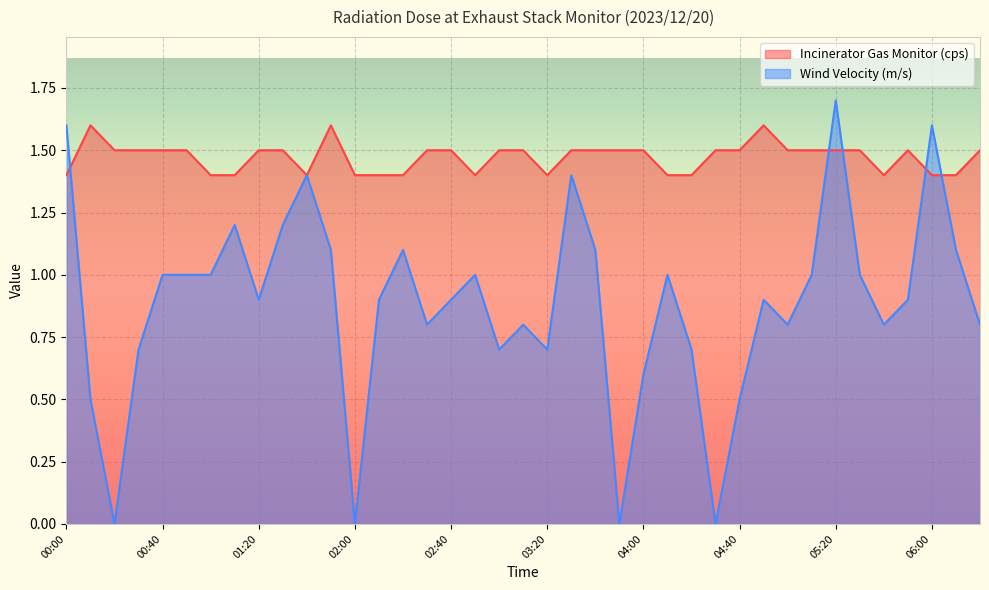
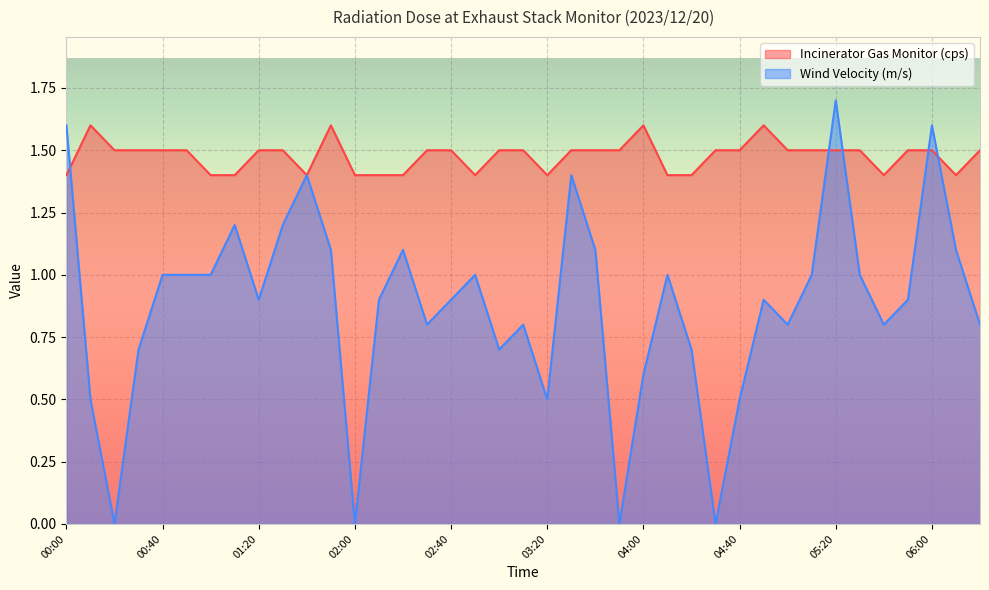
Wind Velocity (m/s), 03:20: 0.7 -> 0.5
Incinerator Gas Monitor (cps), 04:00: 1.5 -> 1.6
Incinerator Gas Monitor (cps), 06:00: 1.4 -> 1.5
